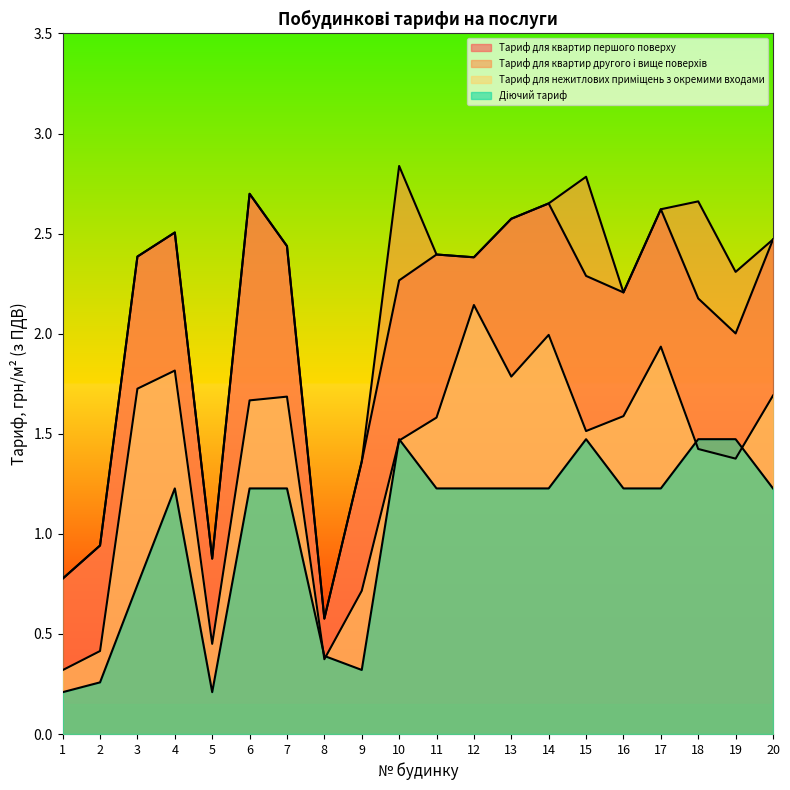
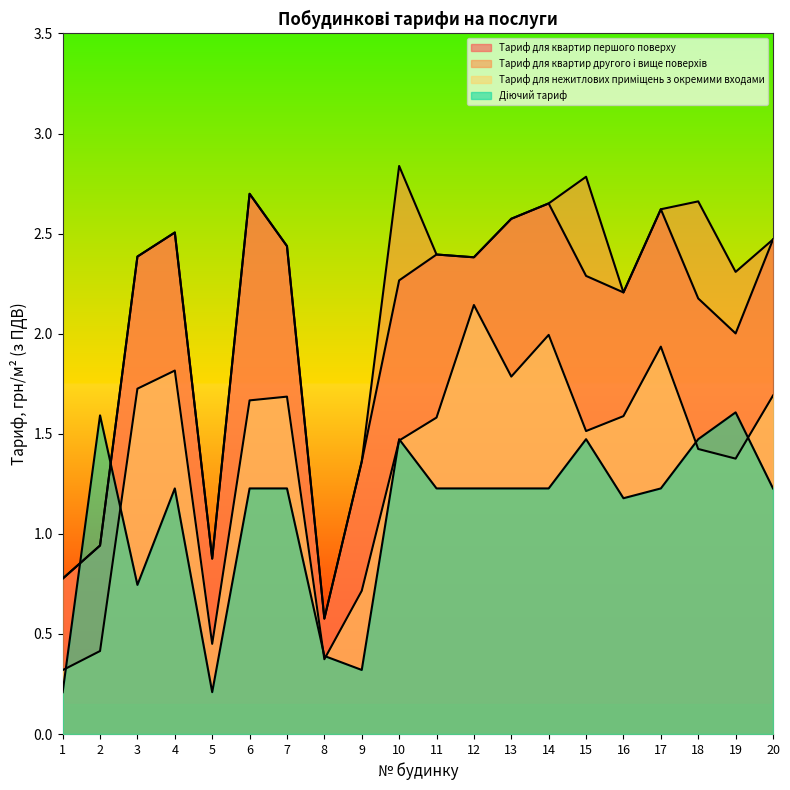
Діючий тариф, 2: 0.26 -> 1.59
Діючий тариф, 16: 1.23 -> 1.18
Діючий тариф, 19: 1.47 -> 1.61
